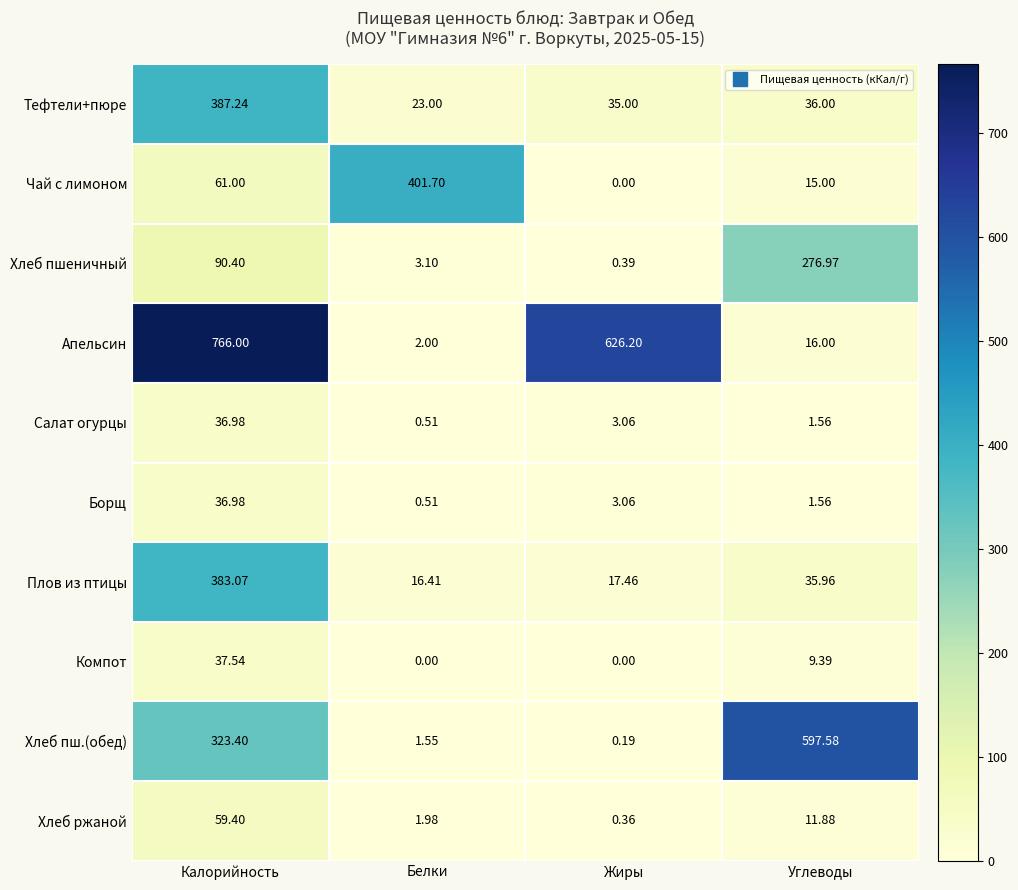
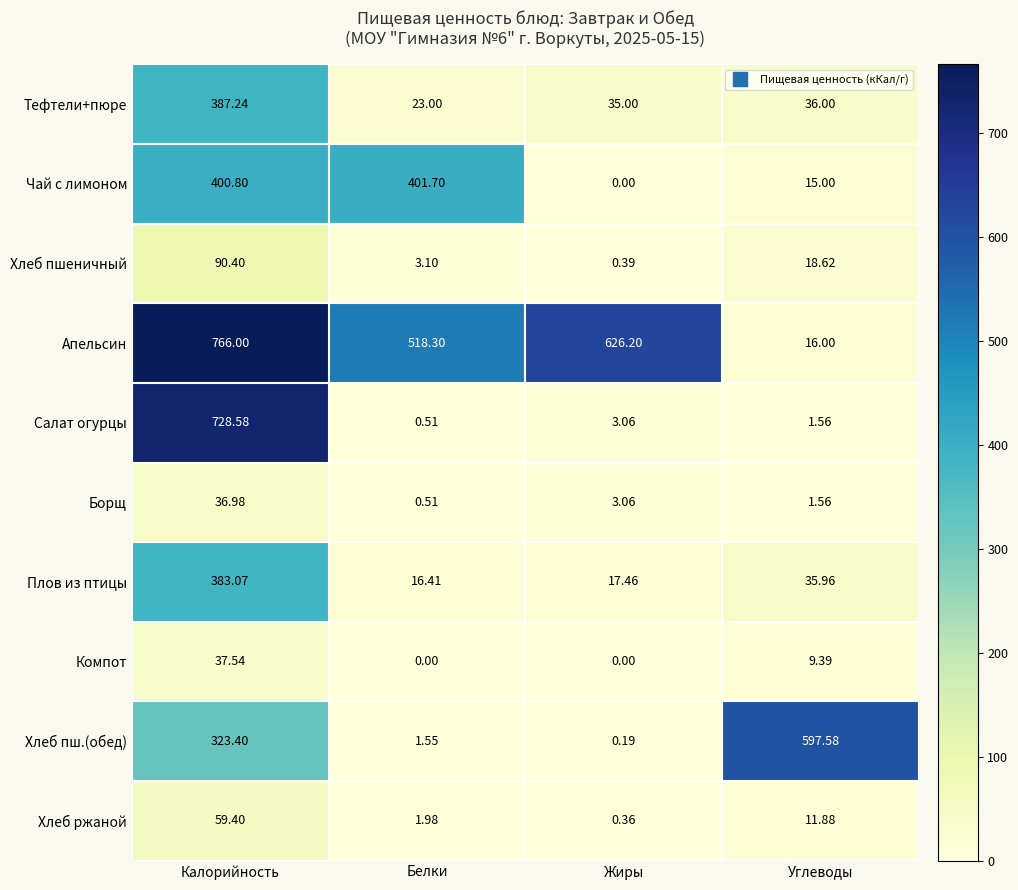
Чай с лимоном, Калорийность: 61.00 -> 400.80
Хлеб пшеничный, Углеводы: 276.97 -> 18.62
Апельсин, Белки: 2.00 -> 518.30
Салат огурцы, Калорийность: 36.98 -> 728.58
